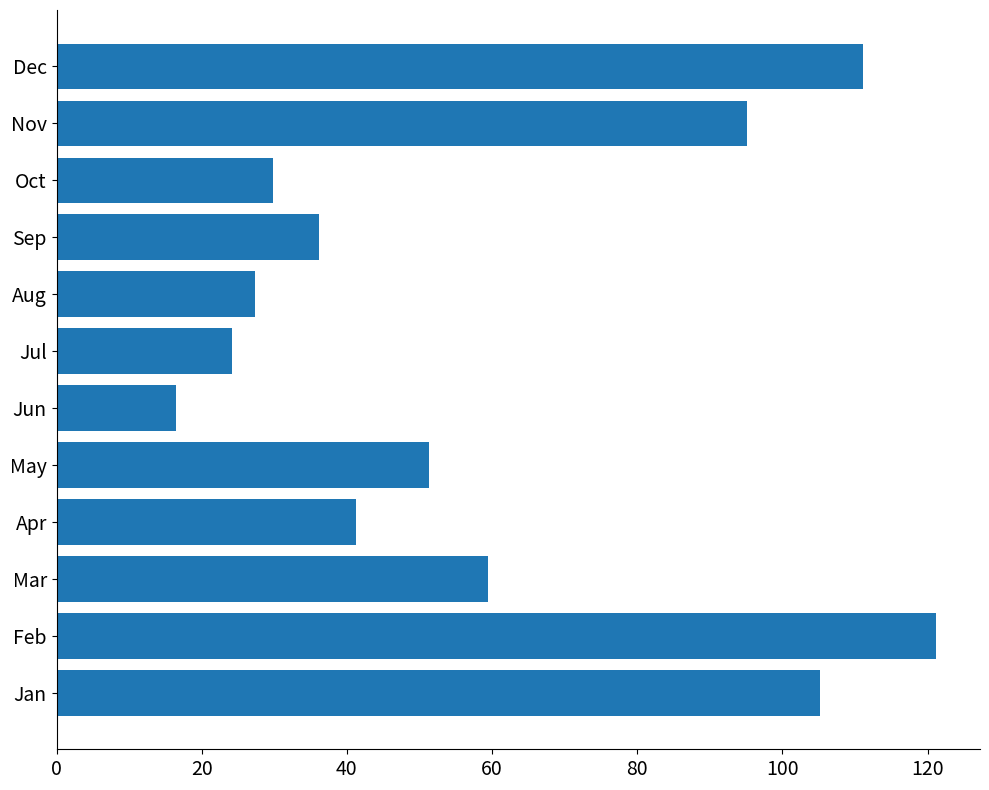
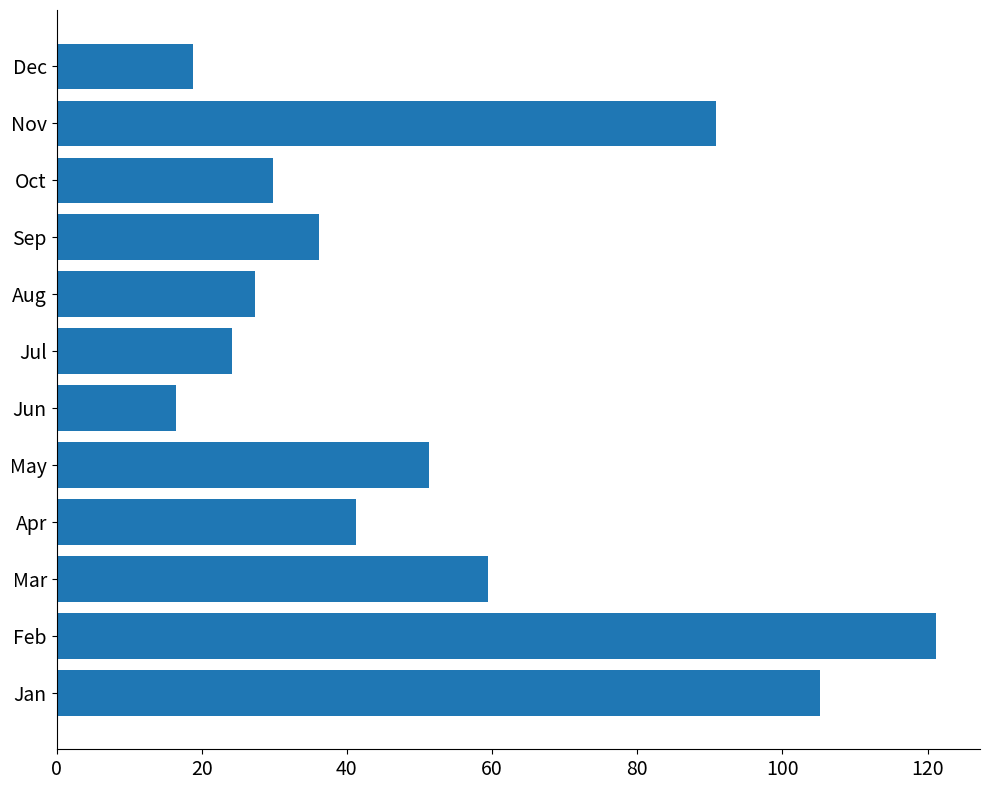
Dec: 111 -> 19
Nov: 95 -> 91
